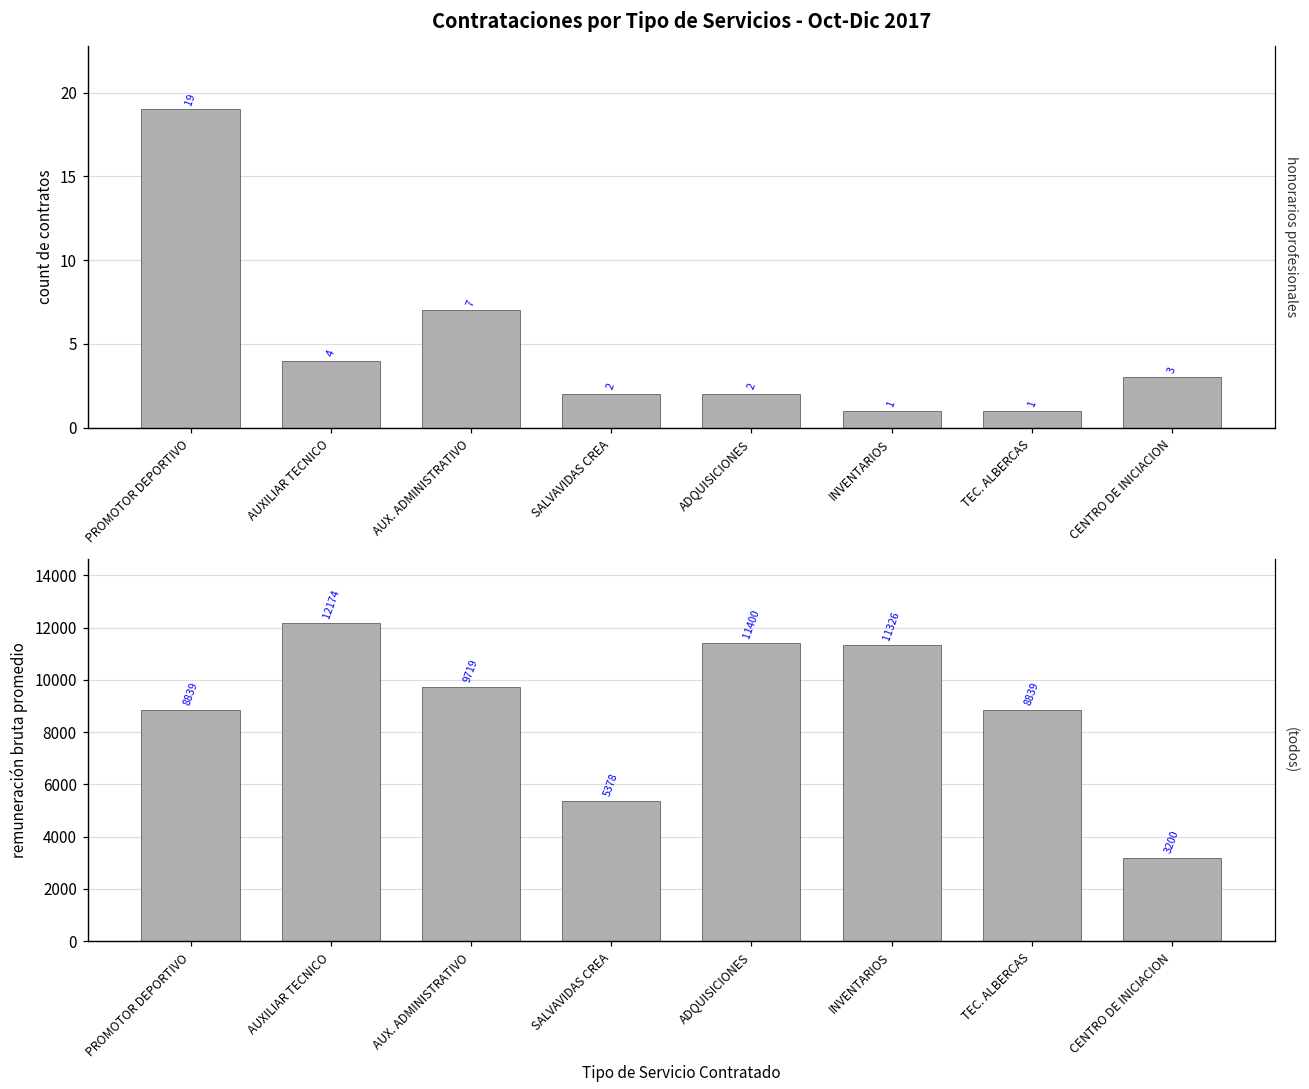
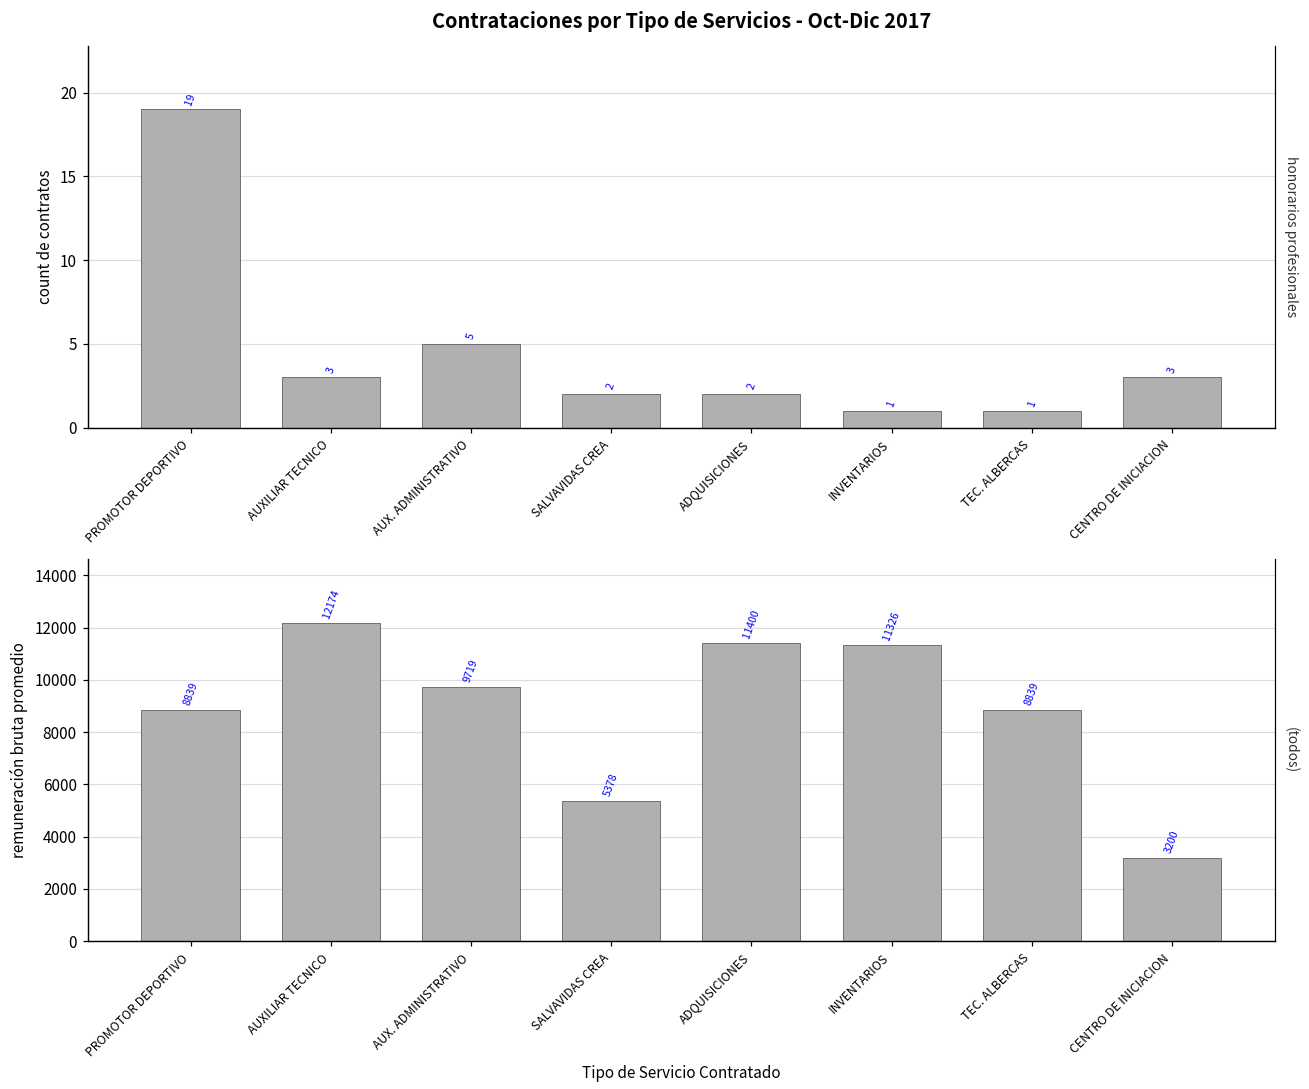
Contrataciones por Tipo de Servicios - Oct-Dic 2017, AUXILIAR TECNICO: 4 -> 3
Contrataciones por Tipo de Servicios - Oct-Dic 2017, AUX. ADMINISTRATIVO: 7 -> 5
